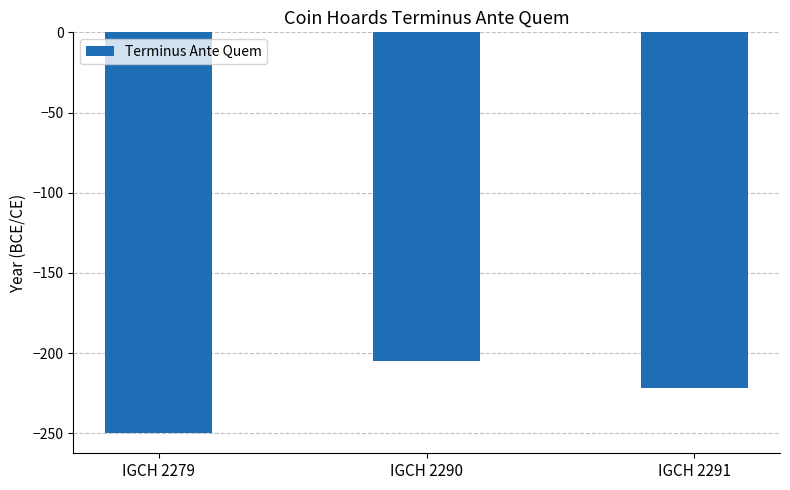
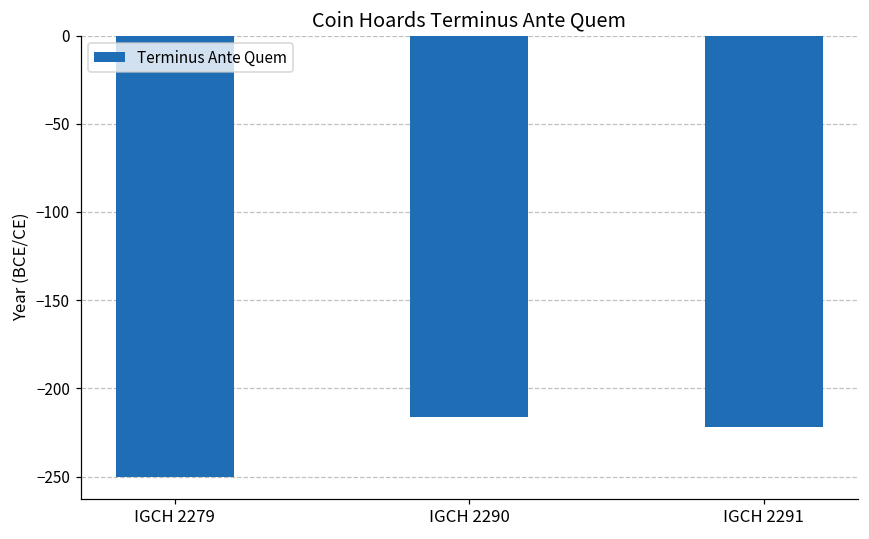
IGCH 2290: -205 -> -216
